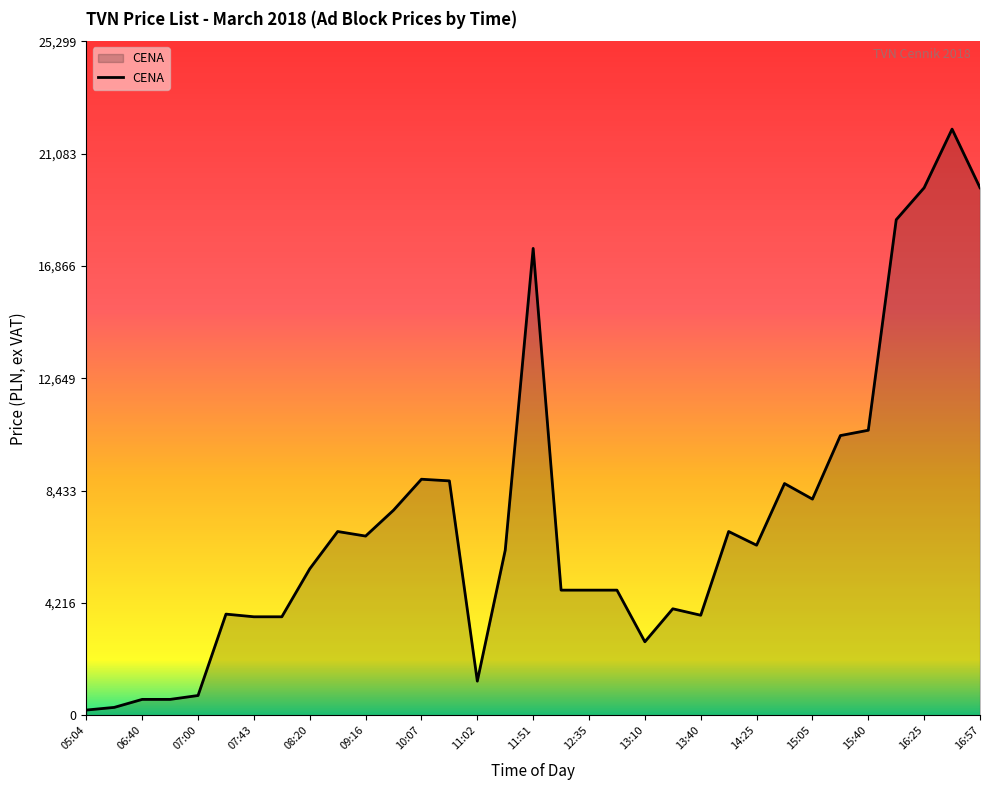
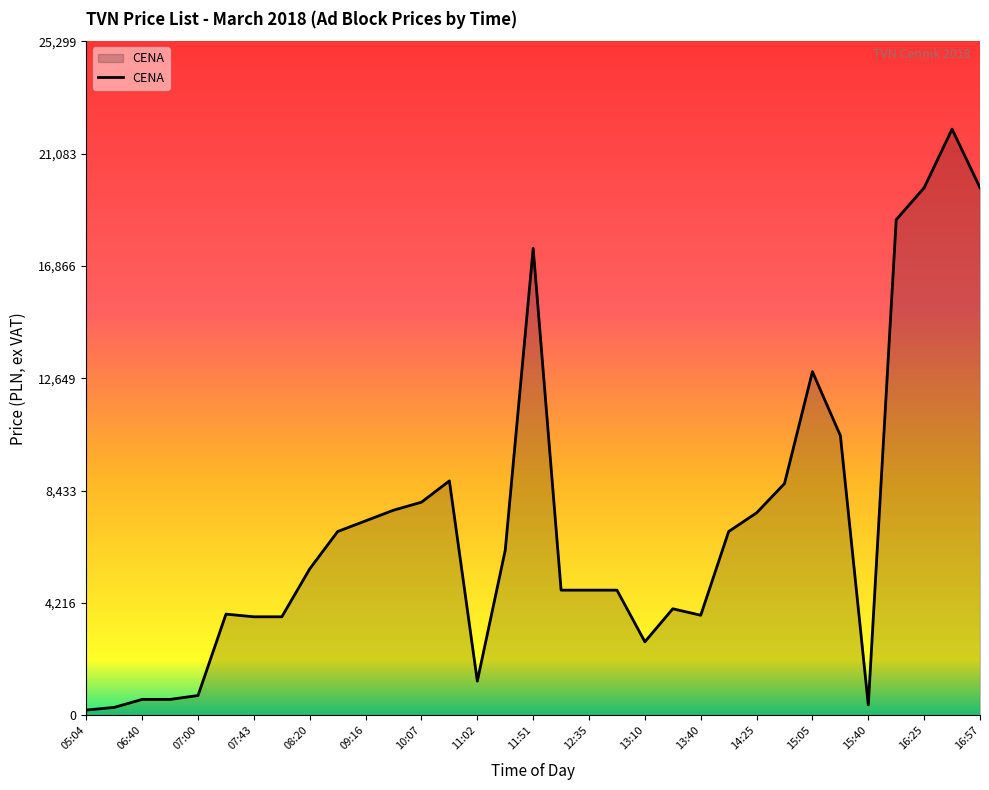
09:16: 6,700 -> 7,300
10:07: 8,900 -> 8,000
14:25: 6,400 -> 7,600
15:05: 8,100 -> 12,900
15:40: 10,700 -> 400
